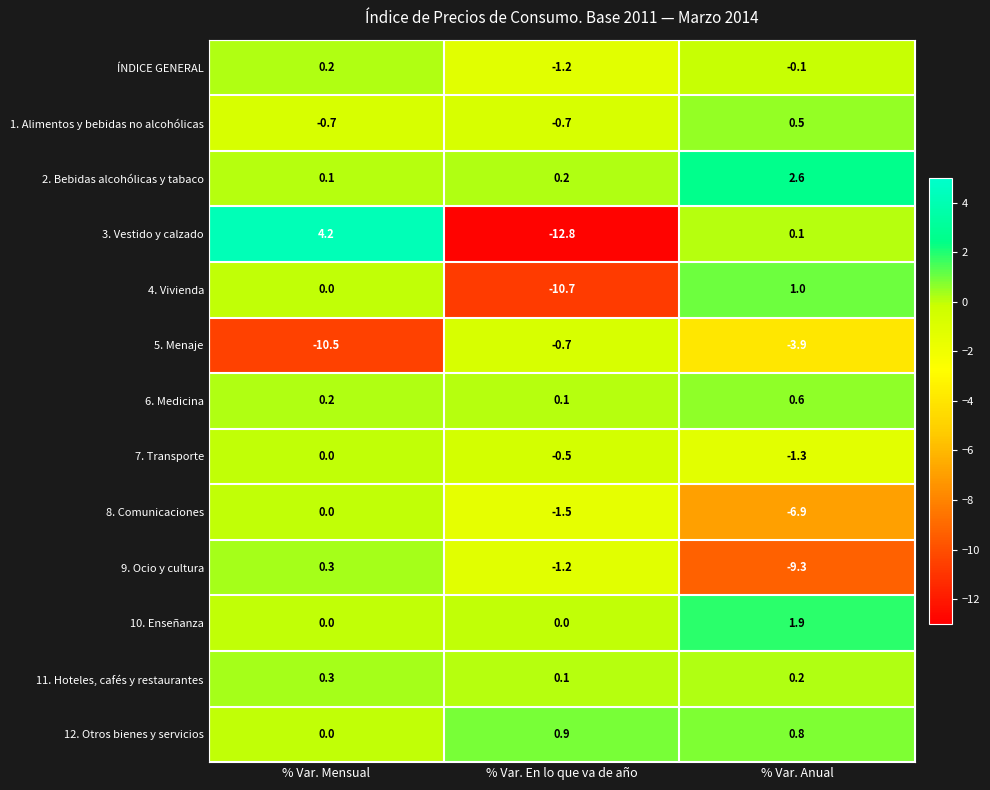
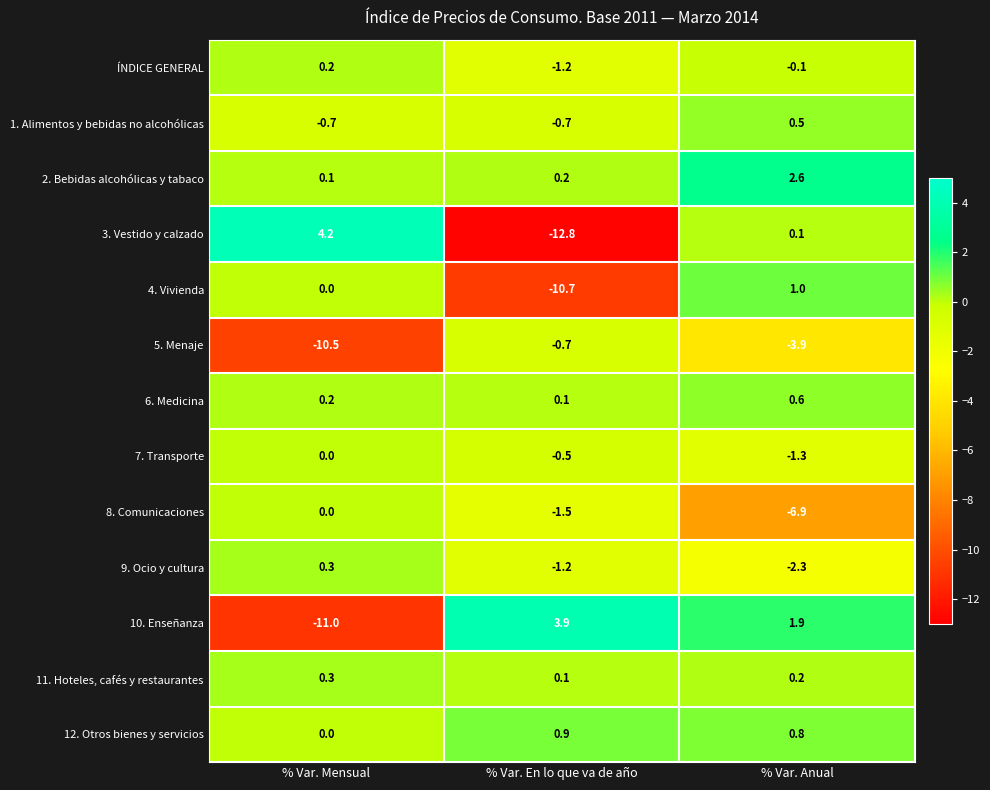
9. Ocio y cultura, % Var. Anual: -9.3 -> -2.3
10. Enseñanza, % Var. Mensual: 0.0 -> -11.0
10. Enseñanza, % Var. En lo que va de año: 0.0 -> 3.9
